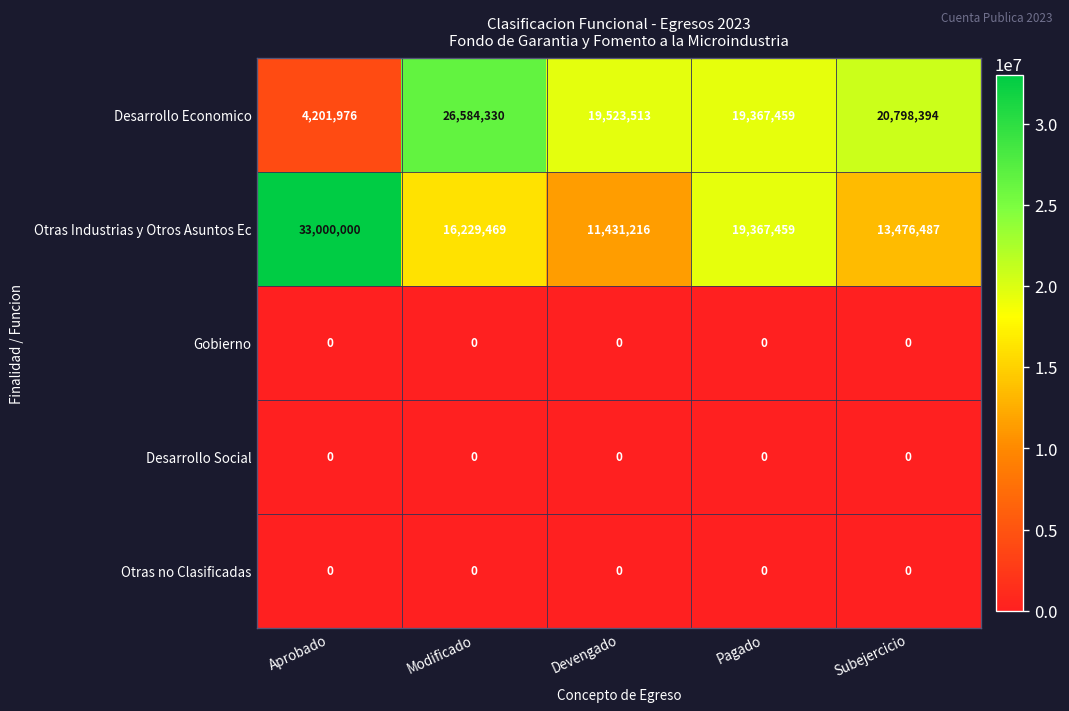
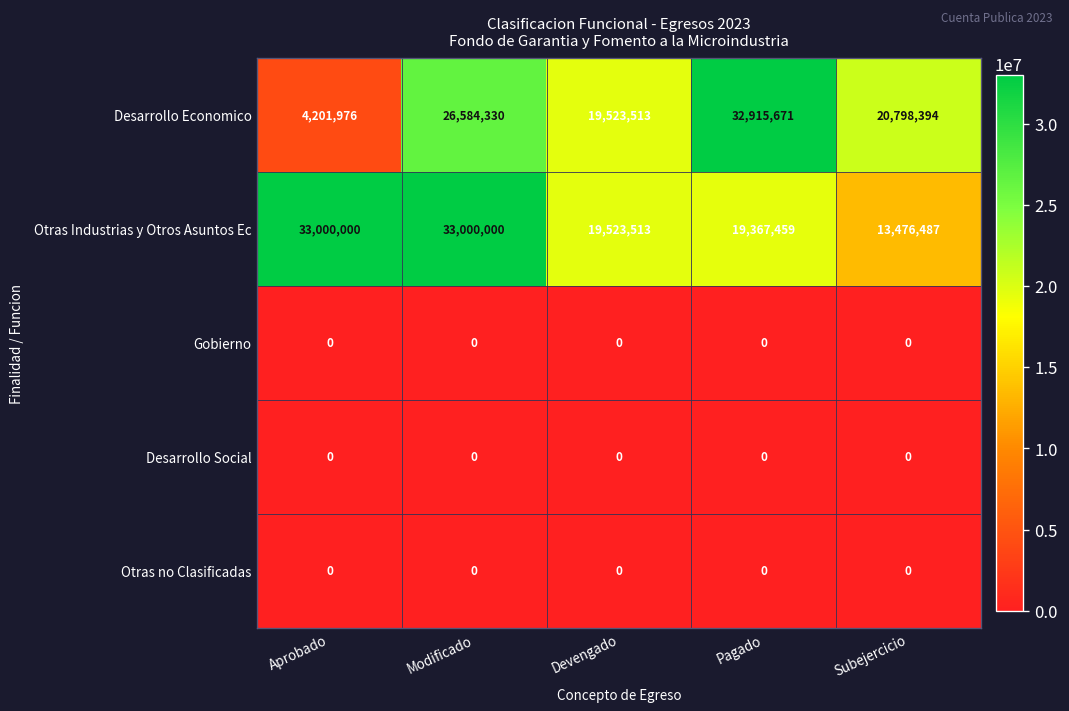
Desarrollo Economico, Pagado: 19,367,459 -> 32,915,671
Otras Industrias y Otros Asuntos Ec, Modificado: 16,229,469 -> 33,000,000
Otras Industrias y Otros Asuntos Ec, Devengado: 11,431,216 -> 19,523,513
